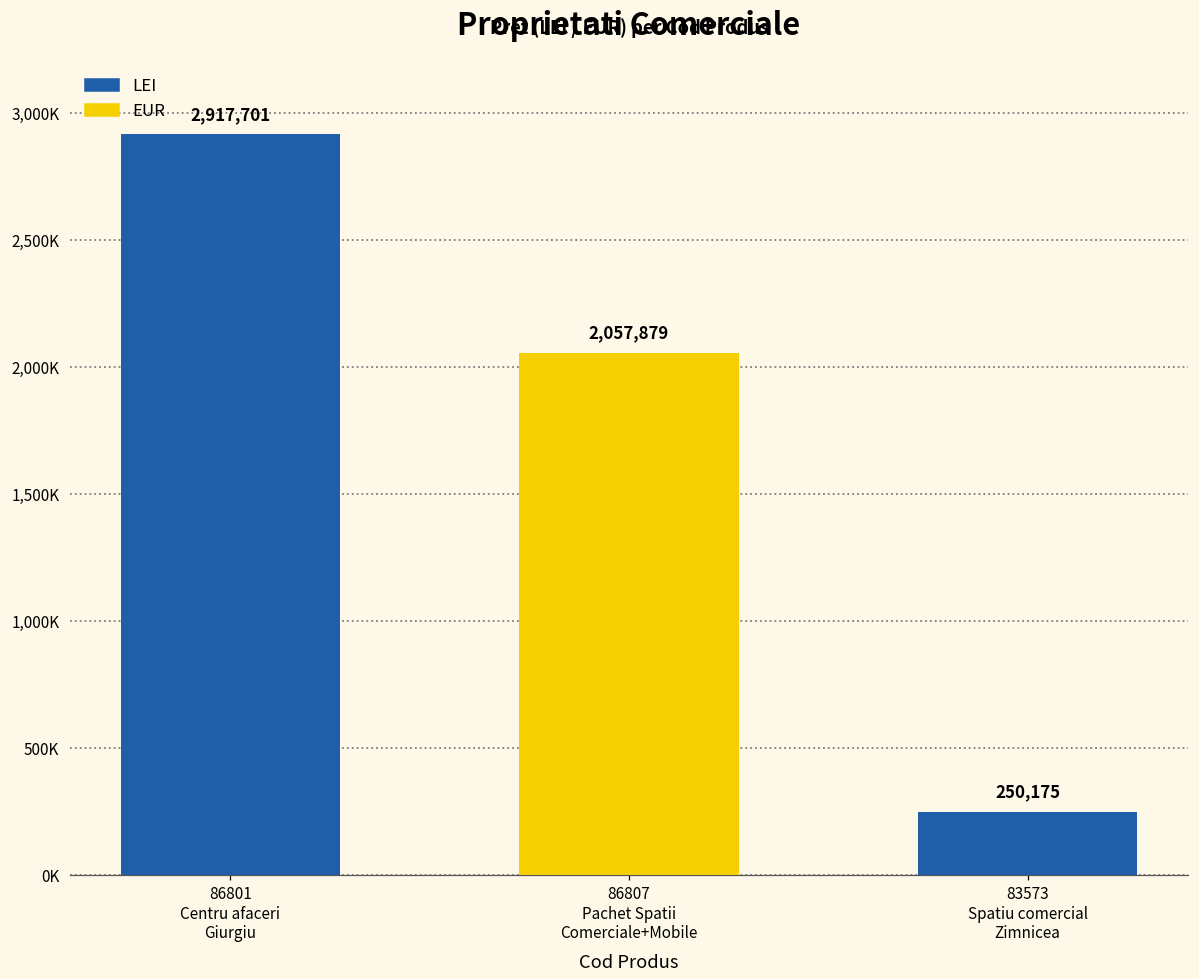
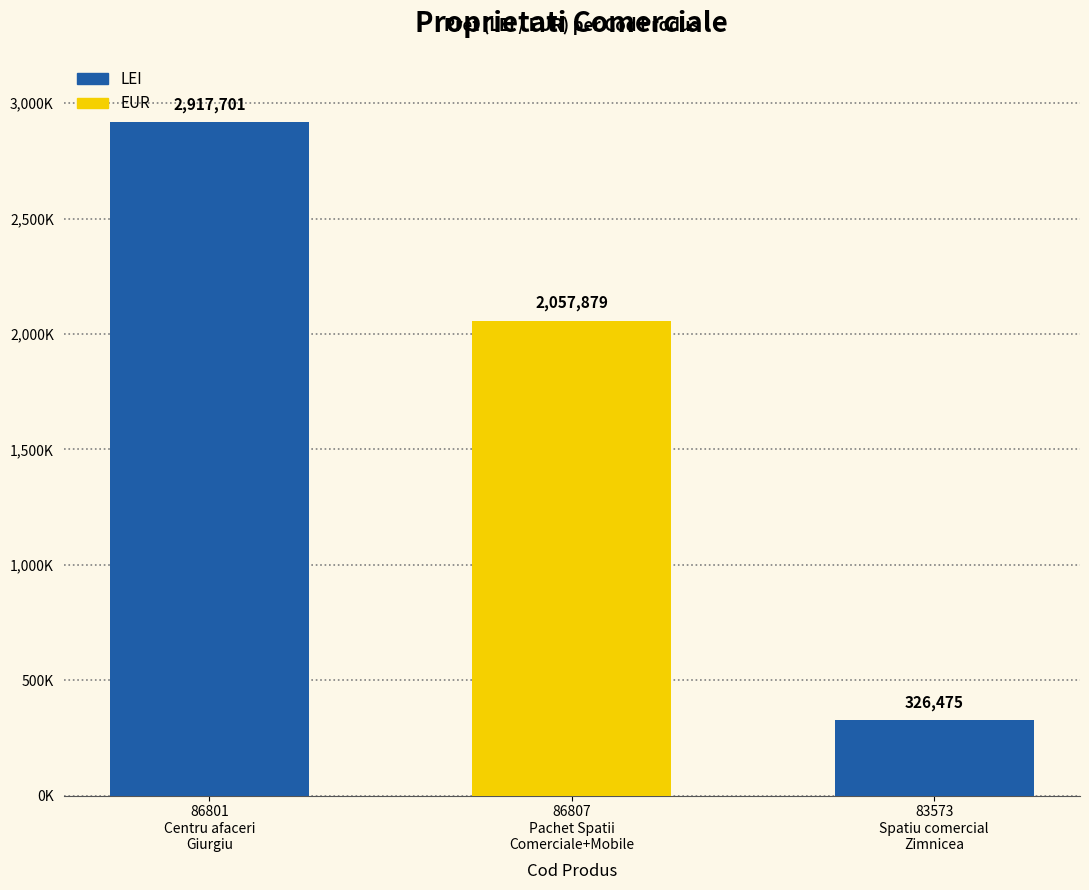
83573 Spatiu comercial Zimnicea: 250,175 -> 326,475
